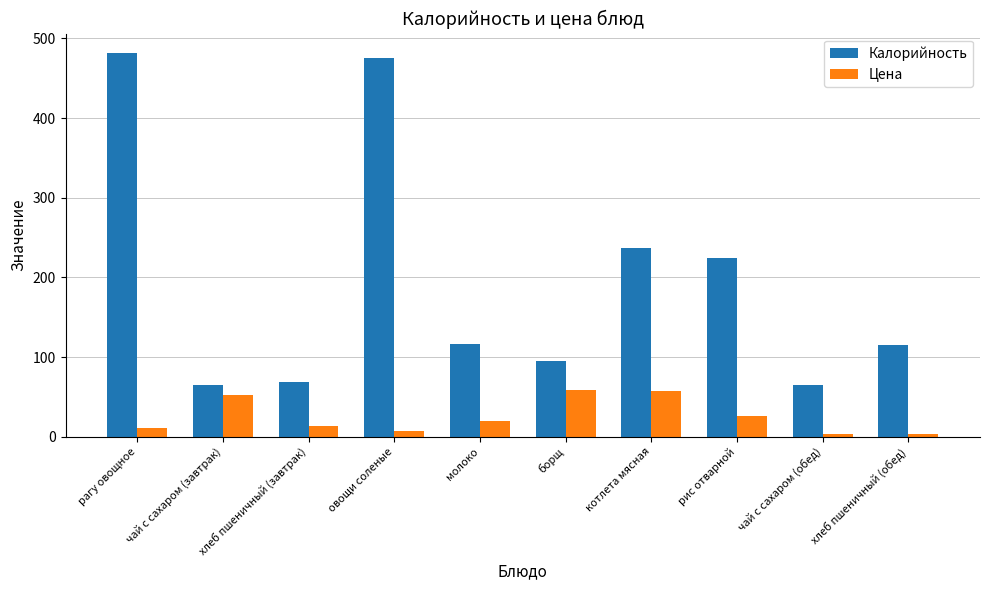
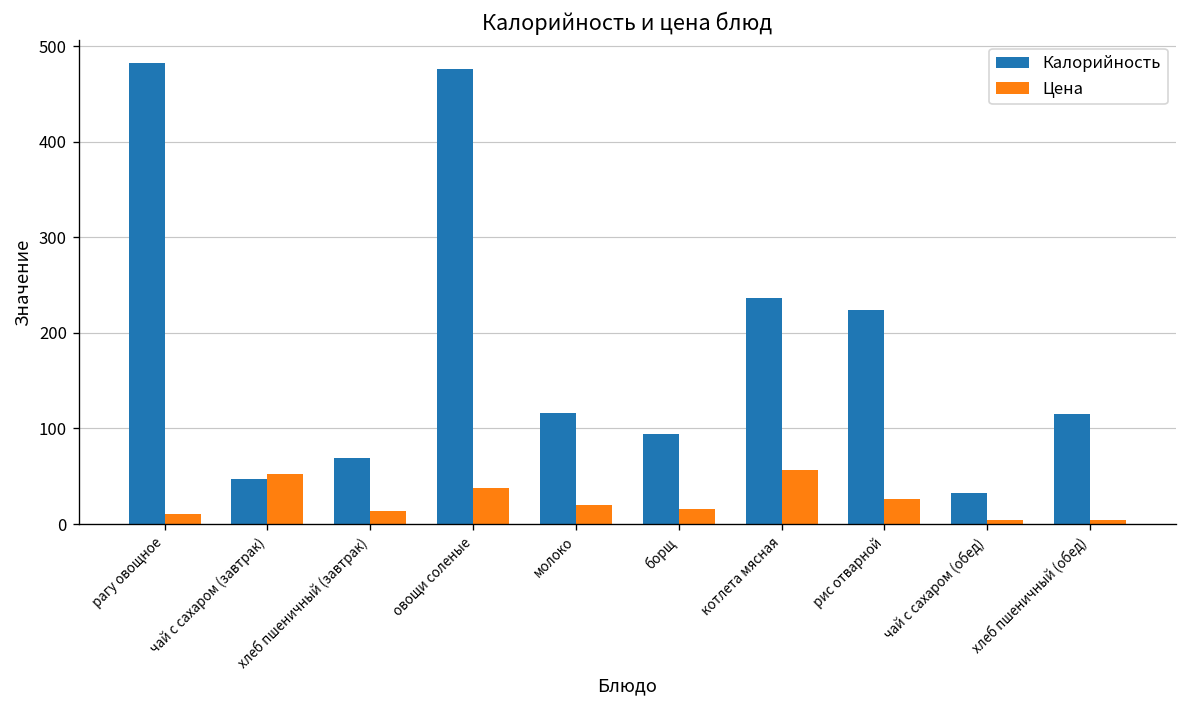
Калорийность, чай с сахаром (завтрак): 60 -> 50
Цена, овощи соленые: 10 -> 40
Цена, борщ: 60 -> 20
Калорийность, чай с сахаром (обед): 60 -> 30
